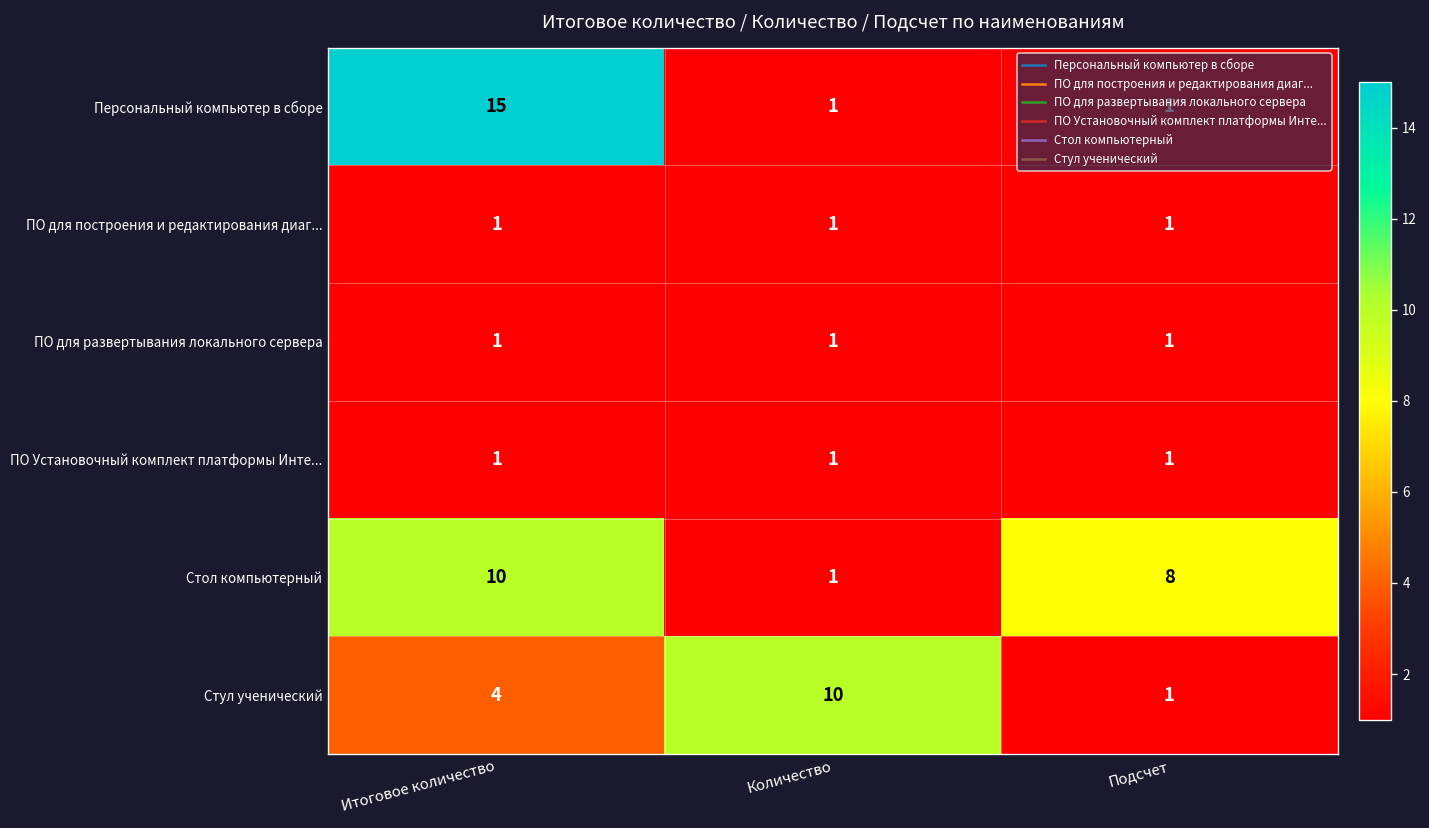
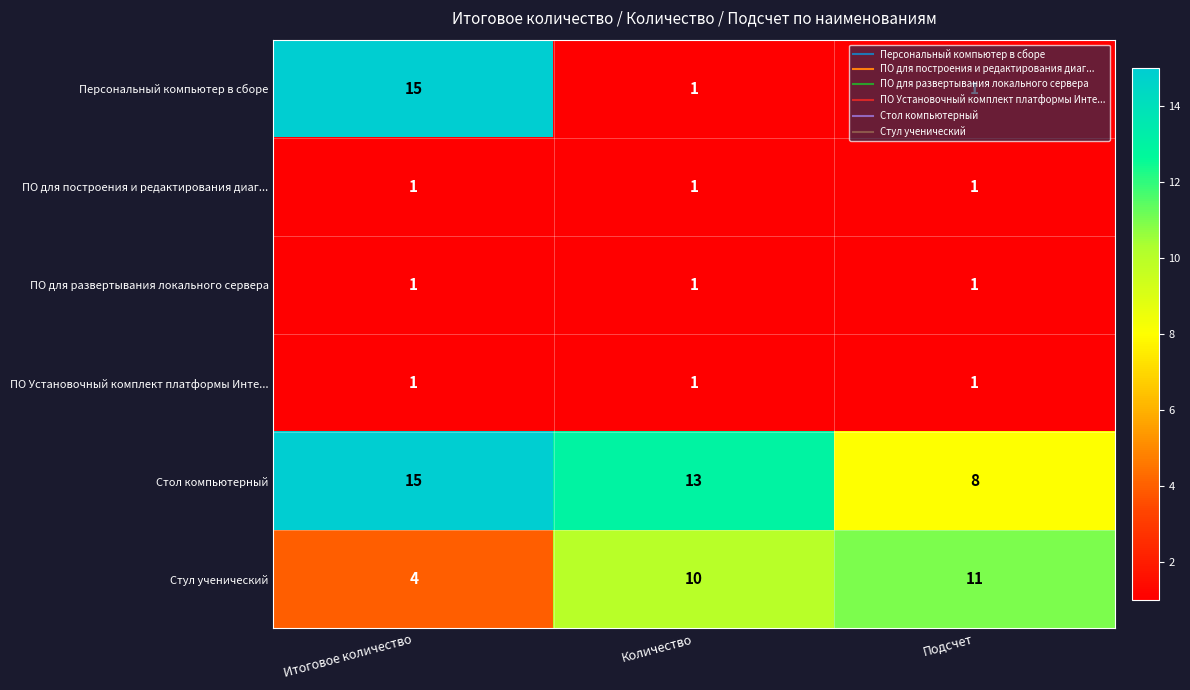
Стол компьютерный, Итоговое количество: 10 -> 15
Стол компьютерный, Количество: 1 -> 13
Стул ученический, Подсчет: 1 -> 11
